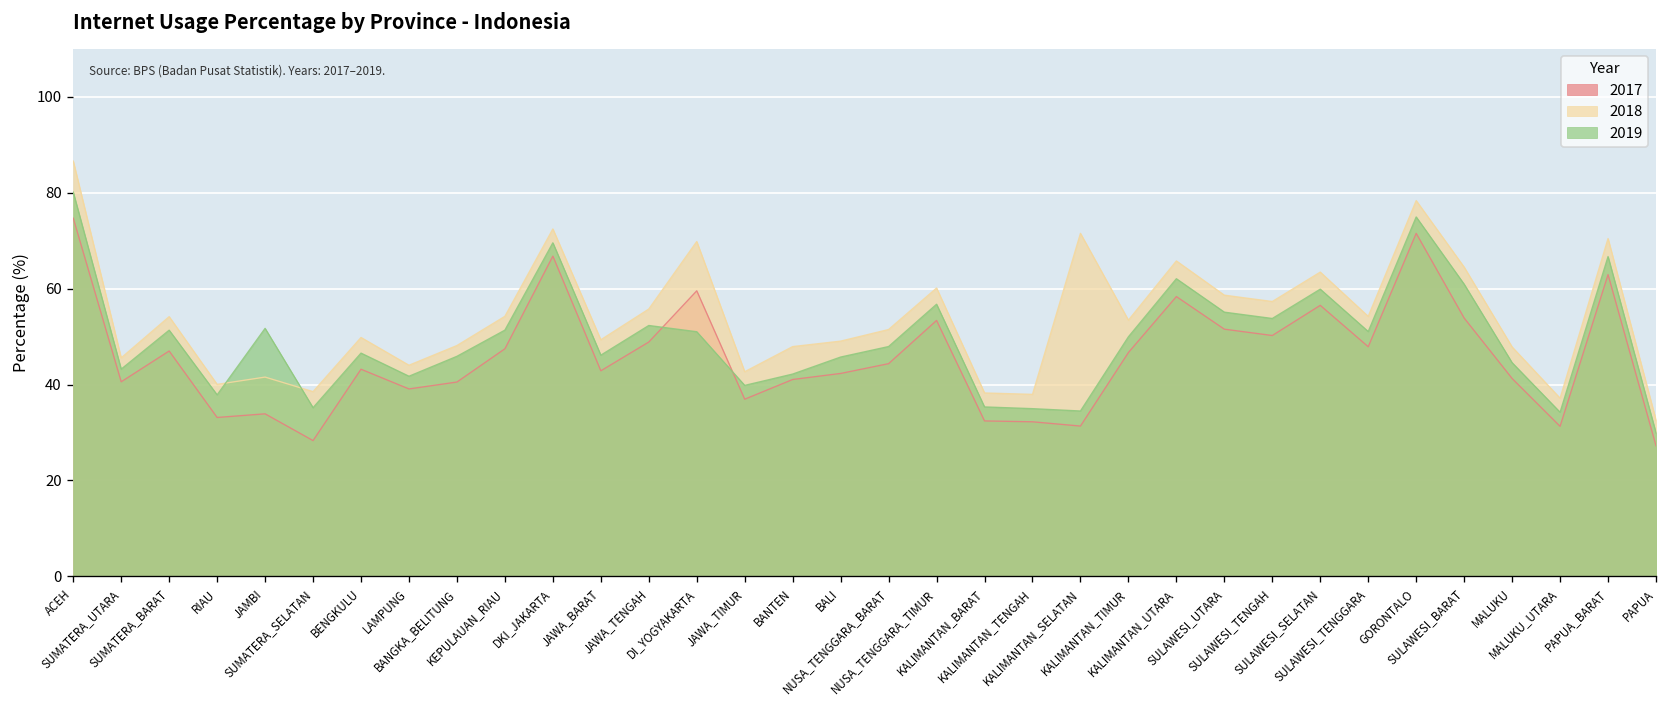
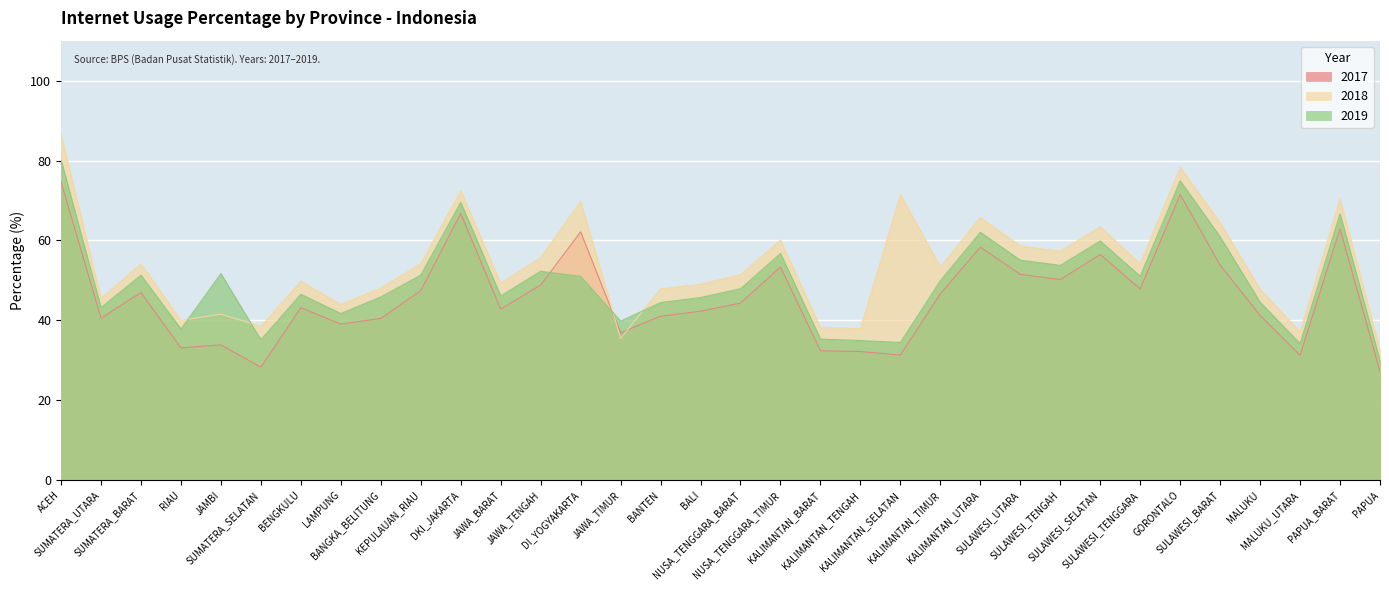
2017, DI_YOGYAKARTA: 60 -> 62
2018, JAWA_TIMUR: 43 -> 36
2019, BANTEN: 42 -> 44
